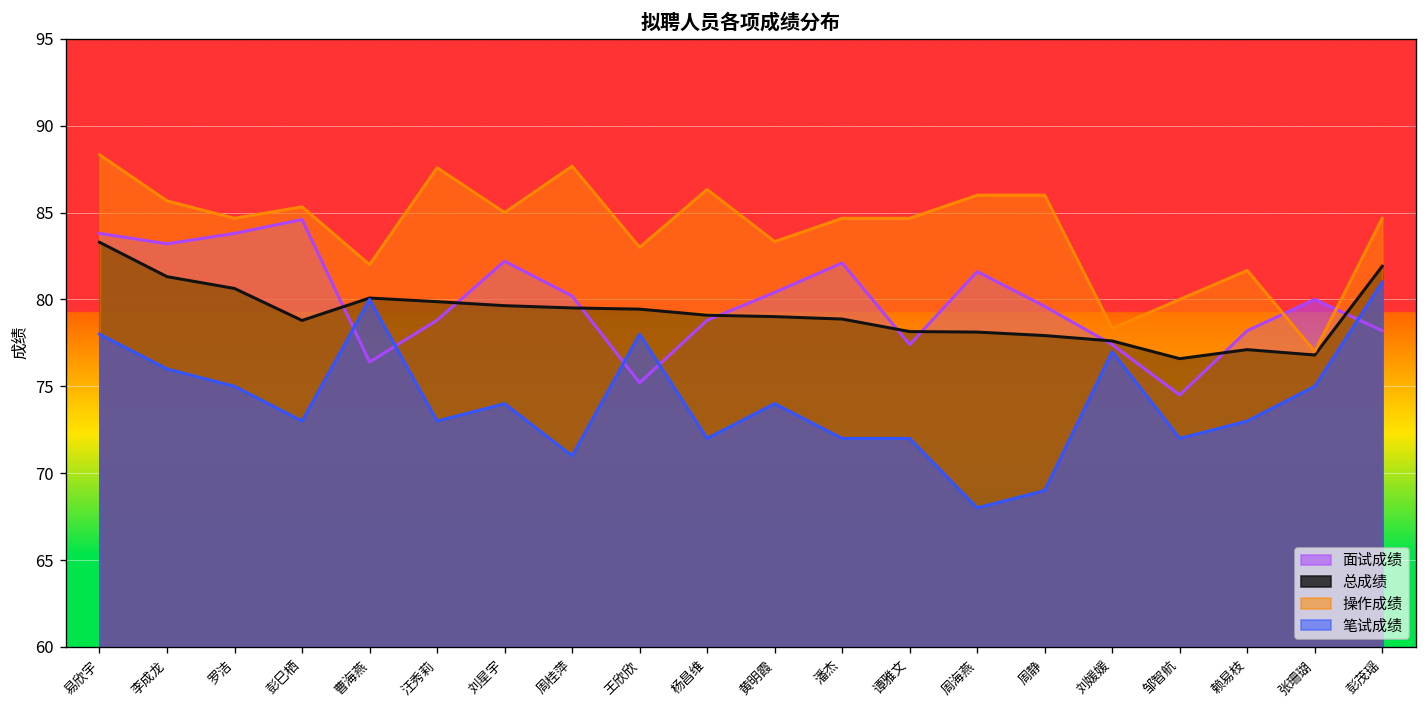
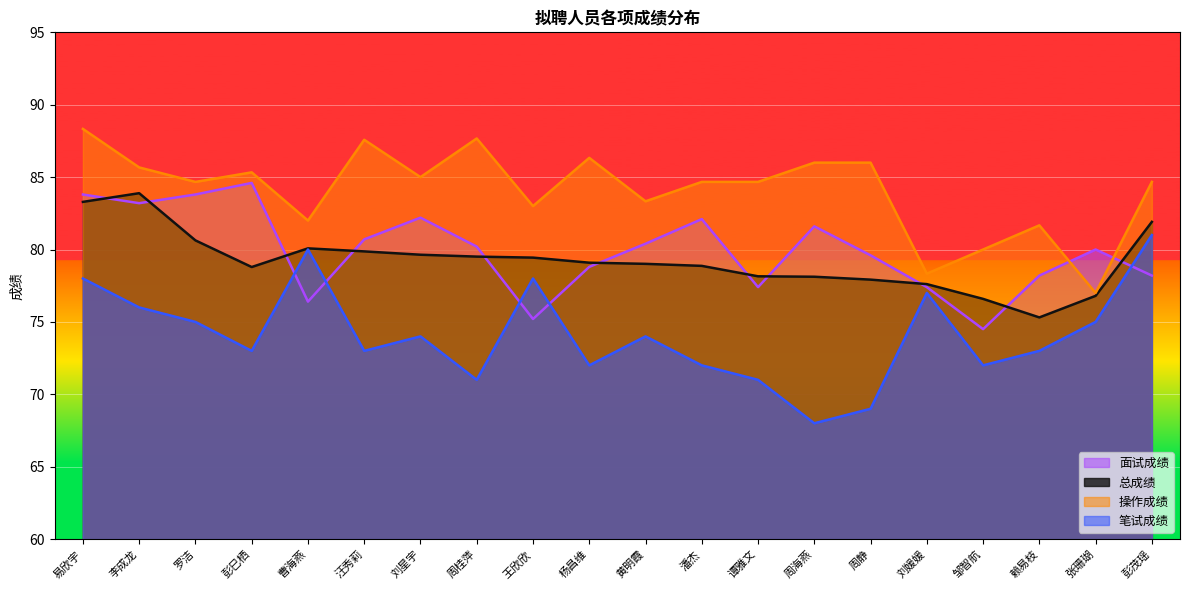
总成绩, 李成龙: 81.3 -> 83.9
面试成绩, 汪秀莉: 78.8 -> 80.7
笔试成绩, 谭雅文: 72 -> 71
总成绩, 赖易枝: 77.1 -> 75.3
